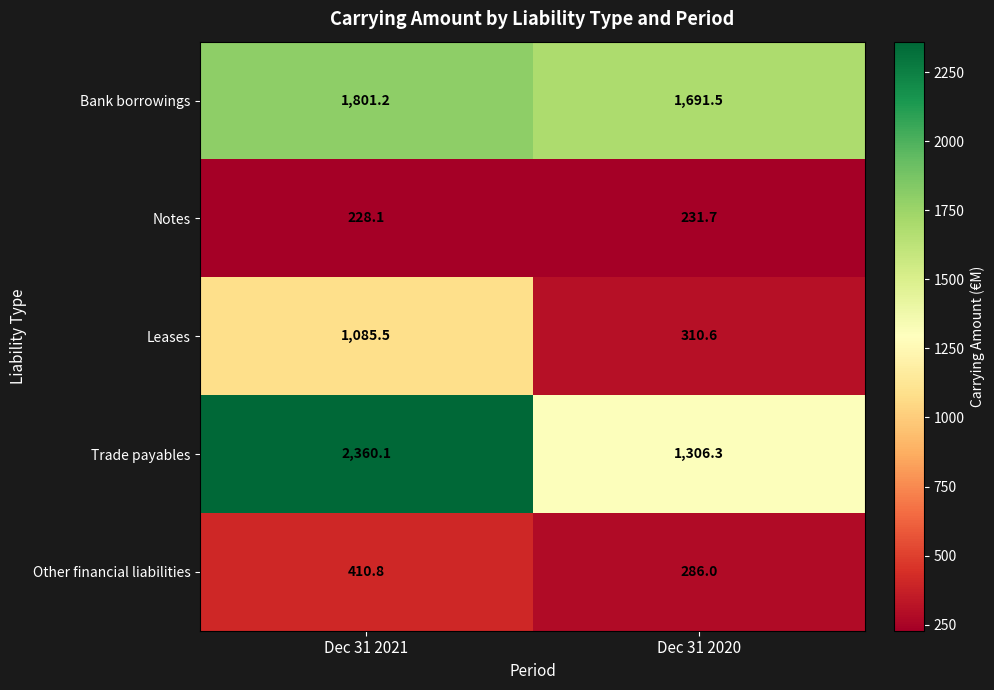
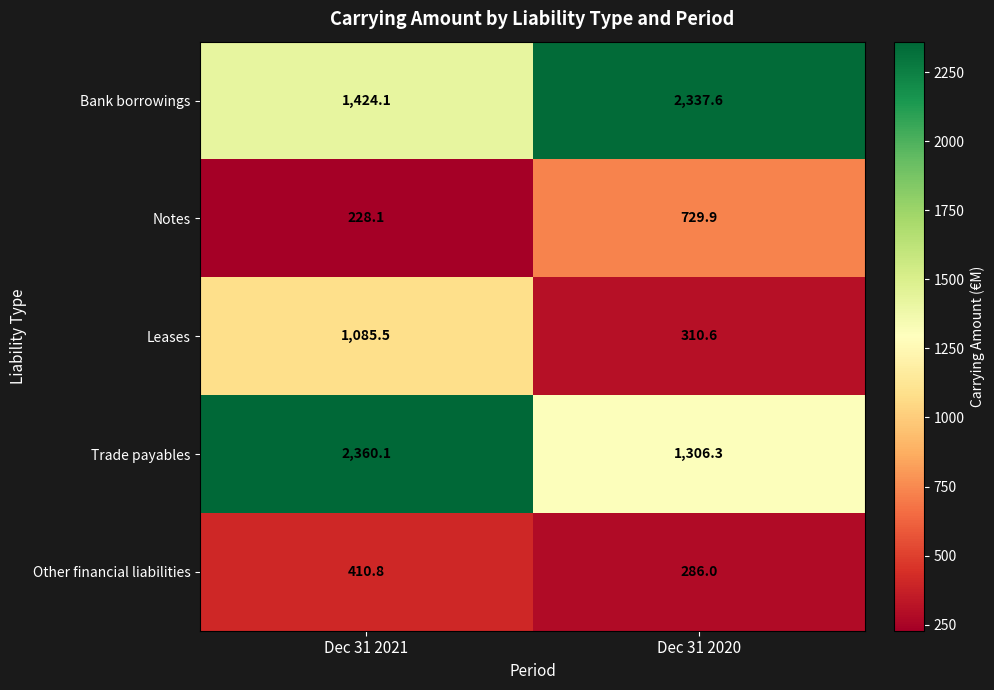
Bank borrowings, Dec 31 2021: 1,801.2 -> 1,424.1
Bank borrowings, Dec 31 2020: 1,691.5 -> 2,337.6
Notes, Dec 31 2020: 231.7 -> 729.9
